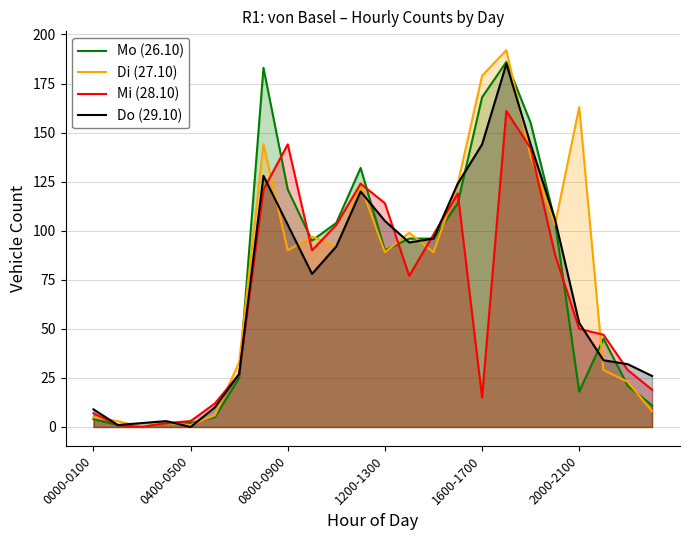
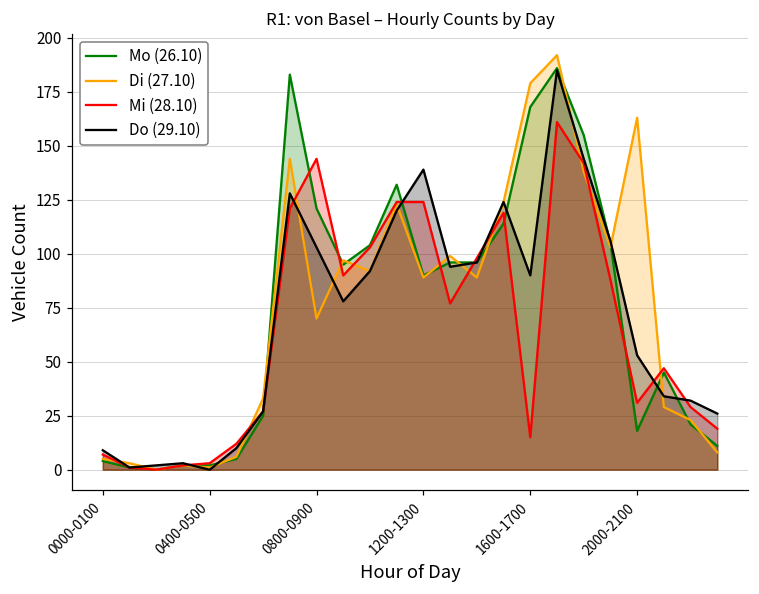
Di (27.10), 0800-0900: 90 -> 70
Mi (28.10), 1200-1300: 114 -> 124
Do (29.10), 1200-1300: 105 -> 139
Do (29.10), 1600-1700: 144 -> 90
Mi (28.10), 2000-2100: 50 -> 31
